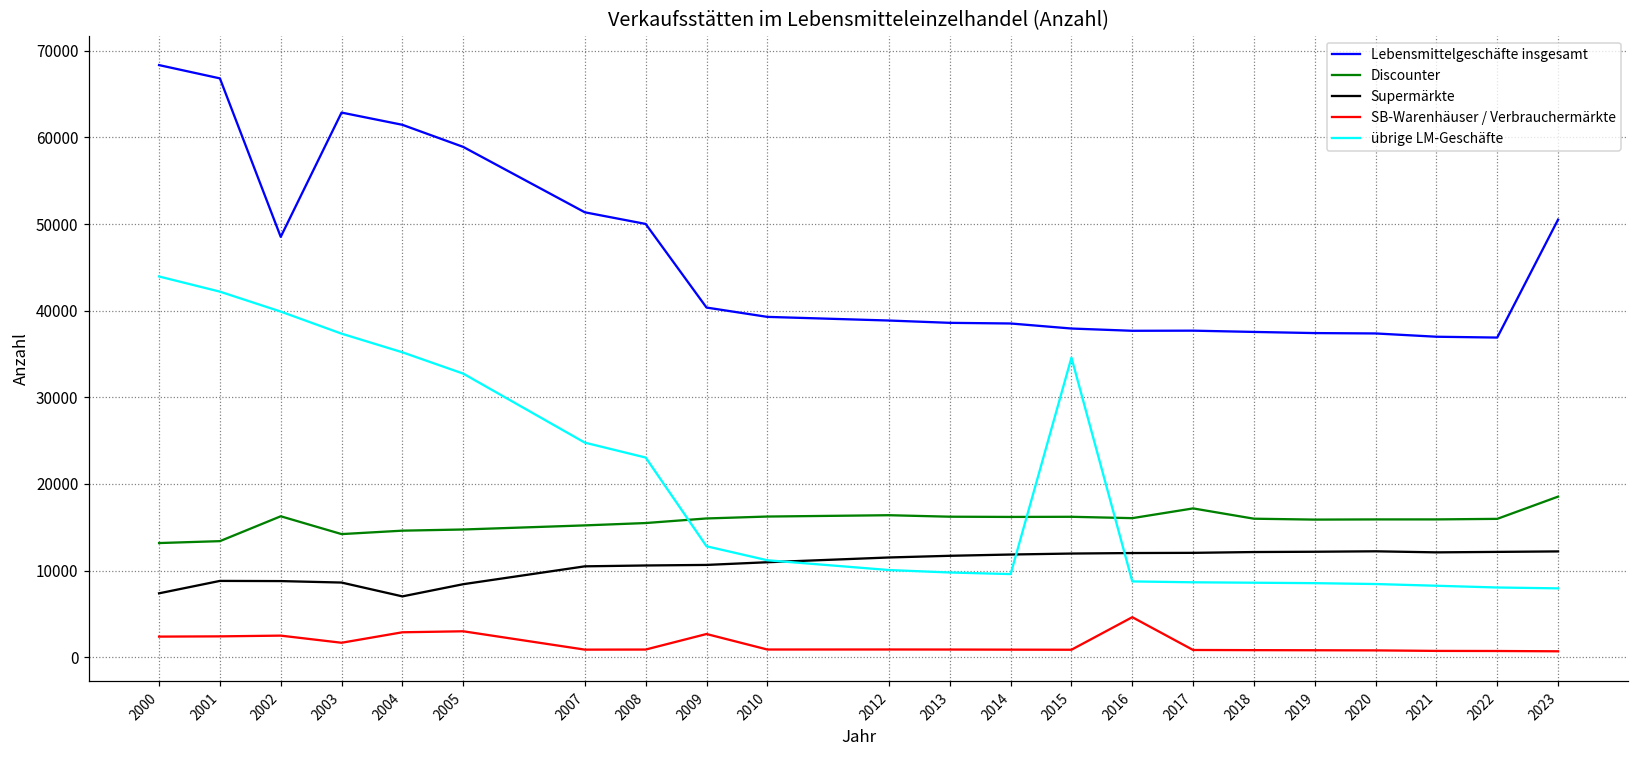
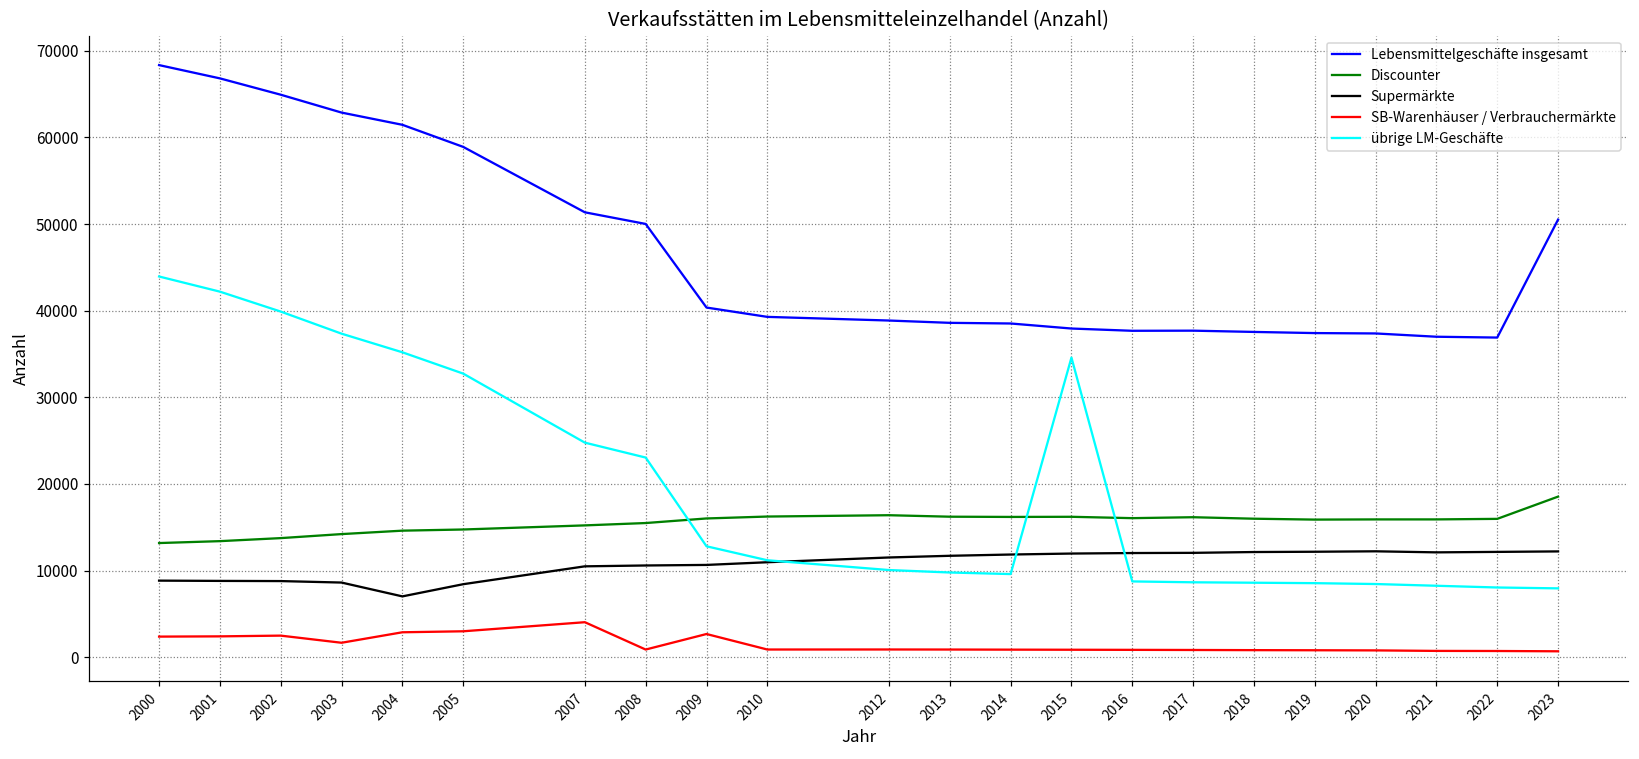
Supermärkte, 2000: 7000 -> 9000
Lebensmittelgeschäfte insgesamt, 2002: 49000 -> 65000
Discounter, 2002: 16000 -> 14000
SB-Warenhäuser / Verbrauchermärkte, 2007: 1000 -> 4000
SB-Warenhäuser / Verbrauchermärkte, 2016: 5000 -> 1000
Discounter, 2017: 17000 -> 16000
